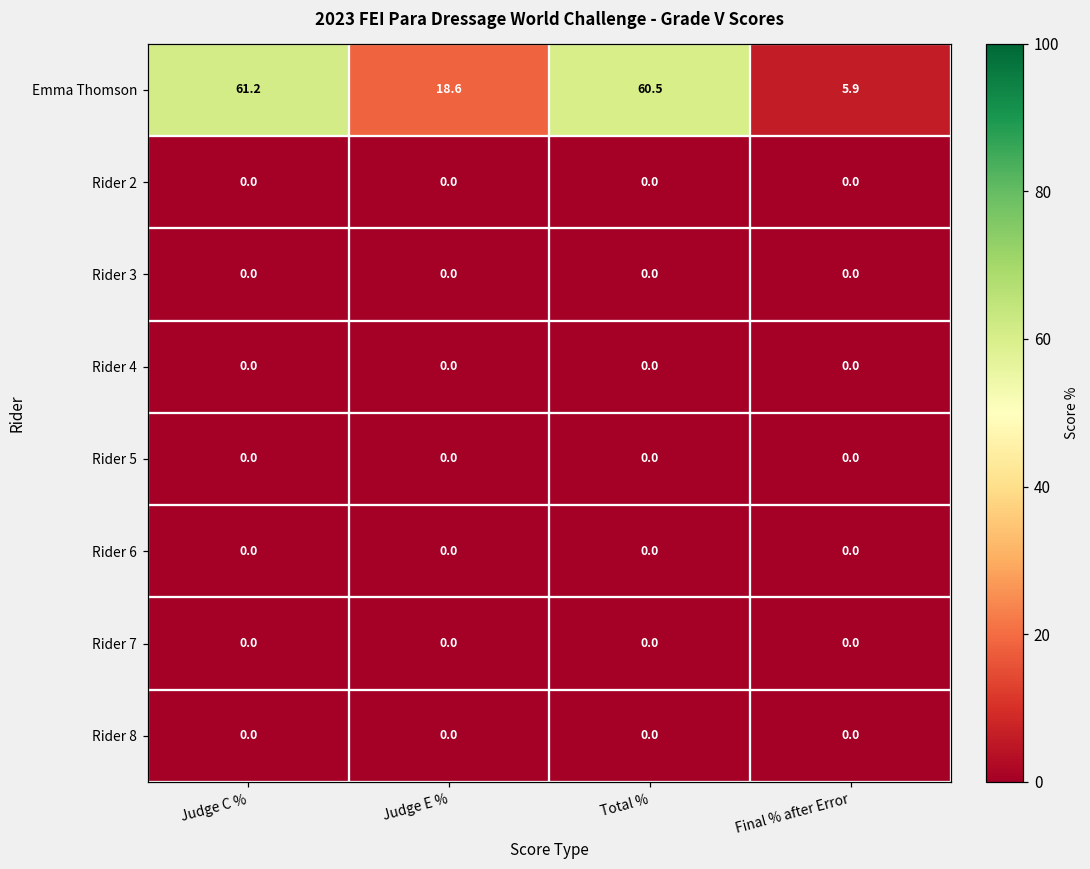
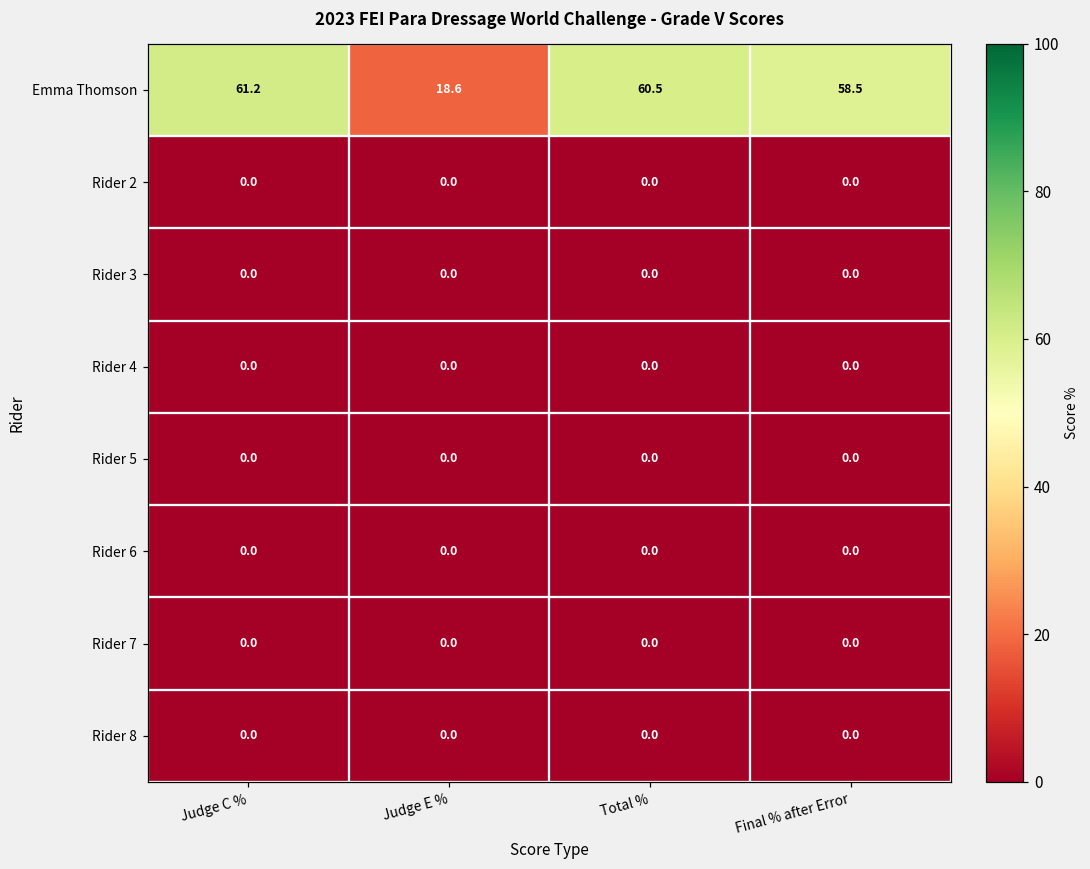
Emma Thomson, Final % after Error: 5.9 -> 58.5
